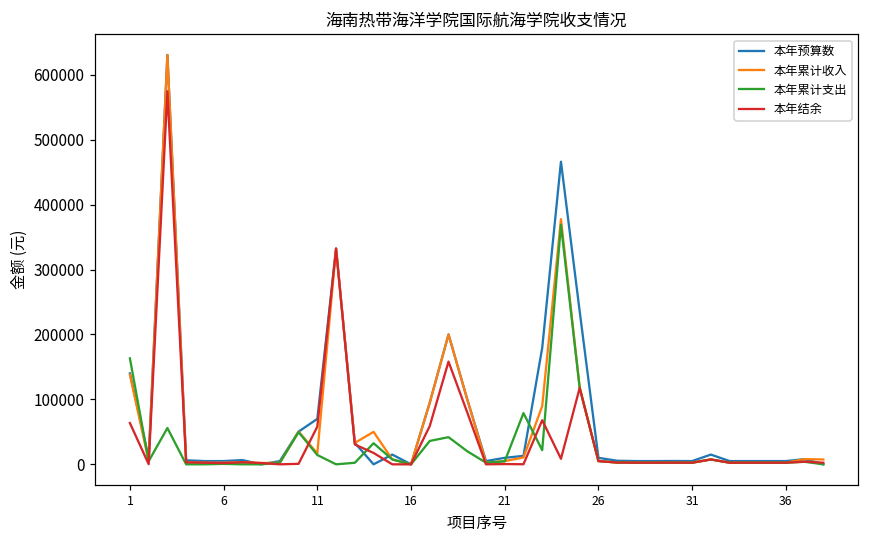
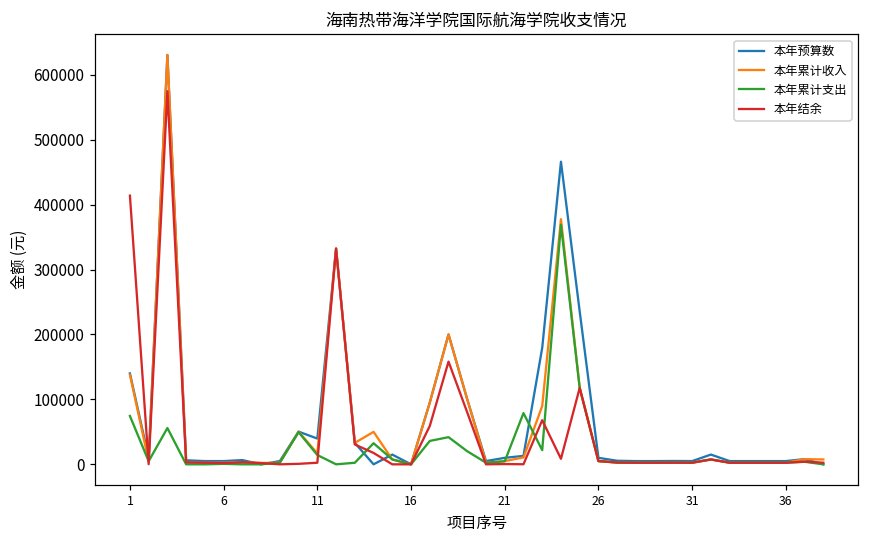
本年累计支出, 1: 160000 -> 70000
本年结余, 1: 60000 -> 410000
本年预算数, 11: 70000 -> 40000
本年结余, 11: 60000 -> 0
